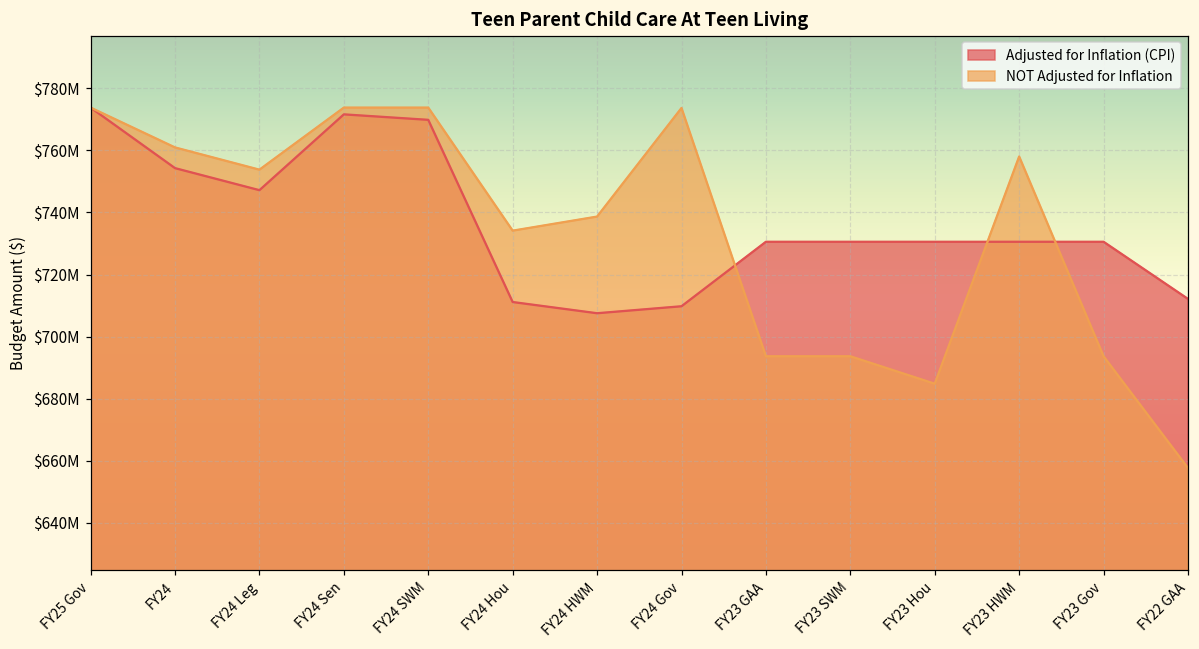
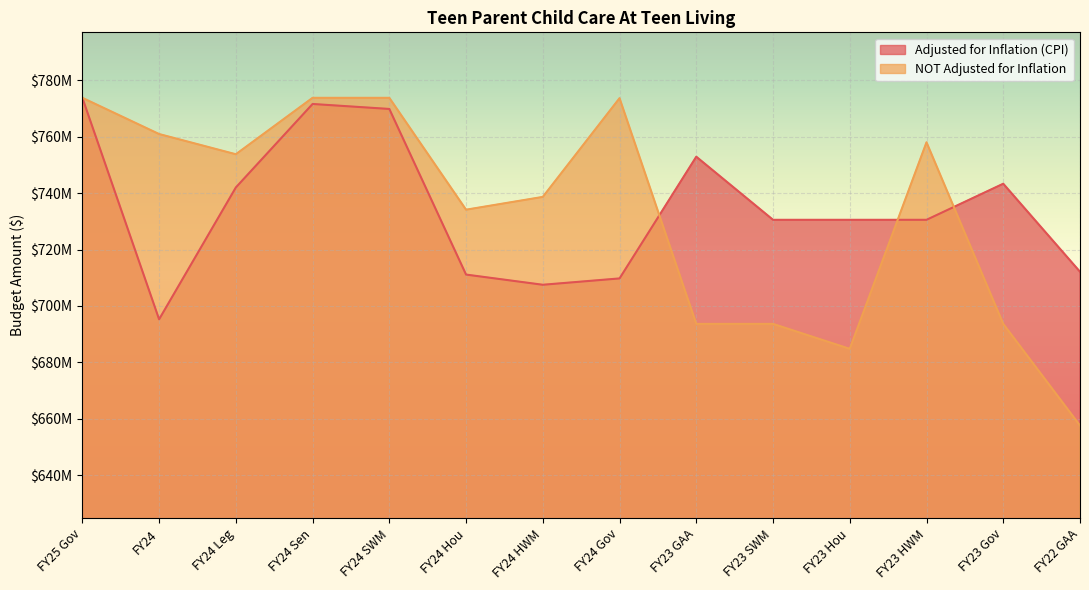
Adjusted for Inflation (CPI), FY24: $754000000 -> $695000000
Adjusted for Inflation (CPI), FY24 Leg: $747000000 -> $742000000
Adjusted for Inflation (CPI), FY23 GAA: $731000000 -> $753000000
Adjusted for Inflation (CPI), FY23 Gov: $731000000 -> $743000000
